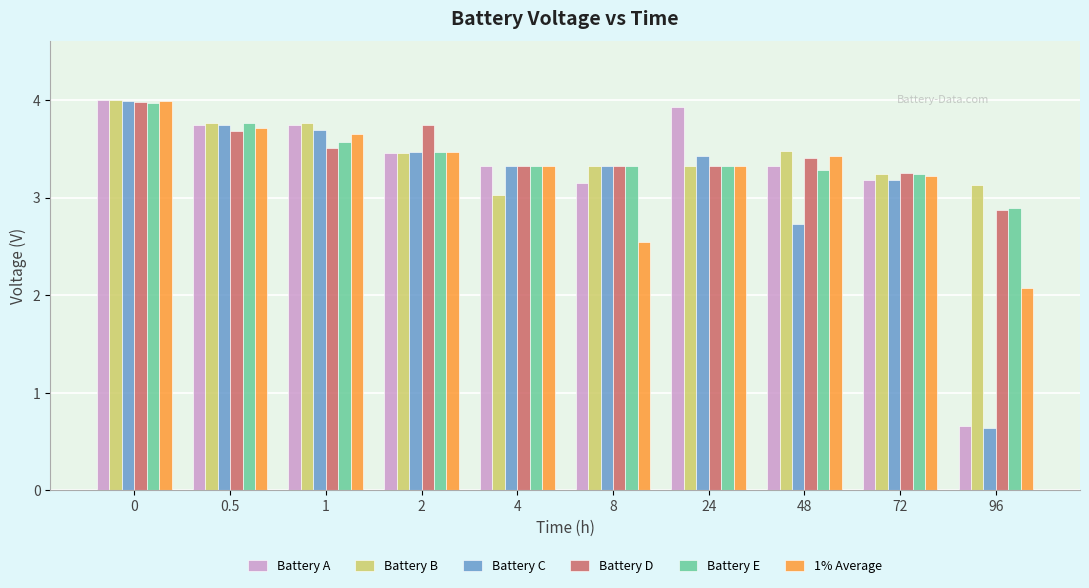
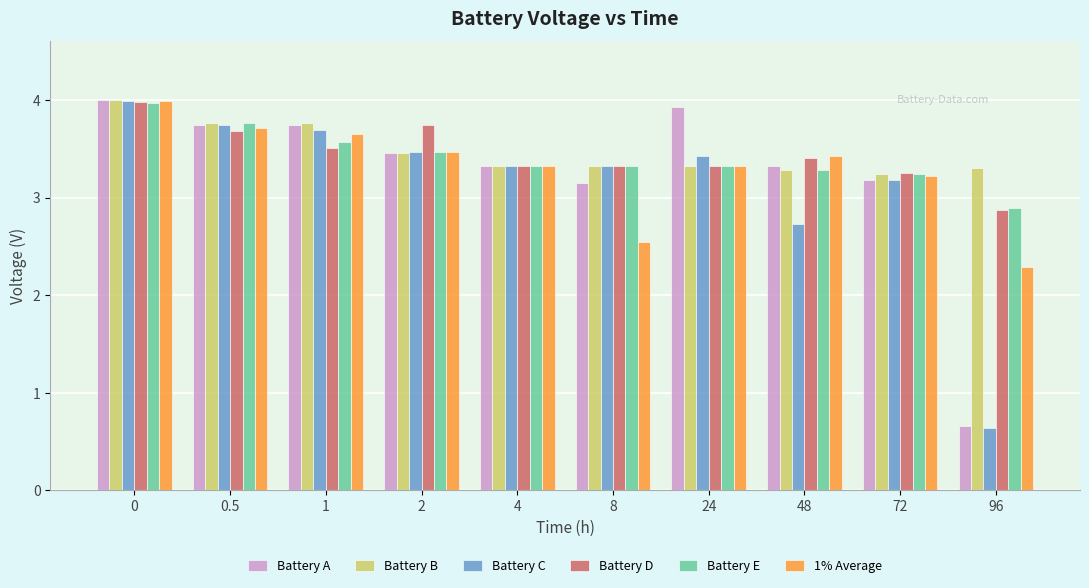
Battery B, 4: 3.0 -> 3.3
Battery B, 48: 3.5 -> 3.3
Battery B, 96: 3.1 -> 3.3
1% Average, 96: 2.1 -> 2.3
